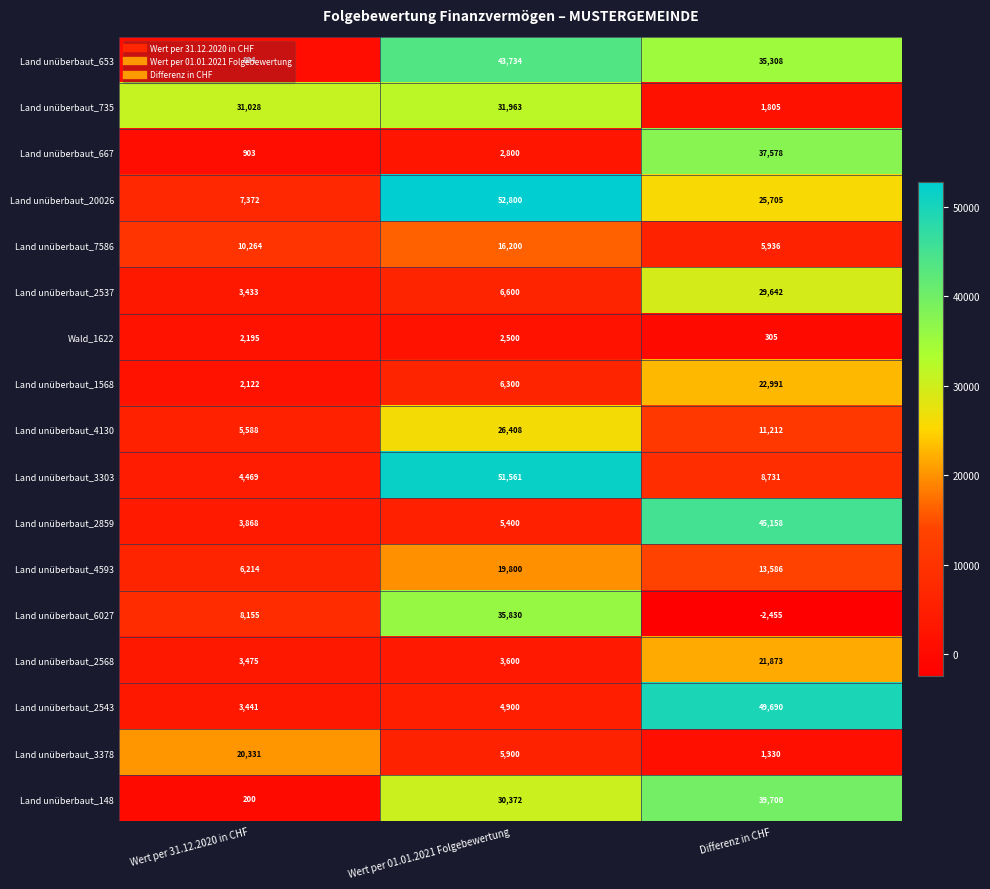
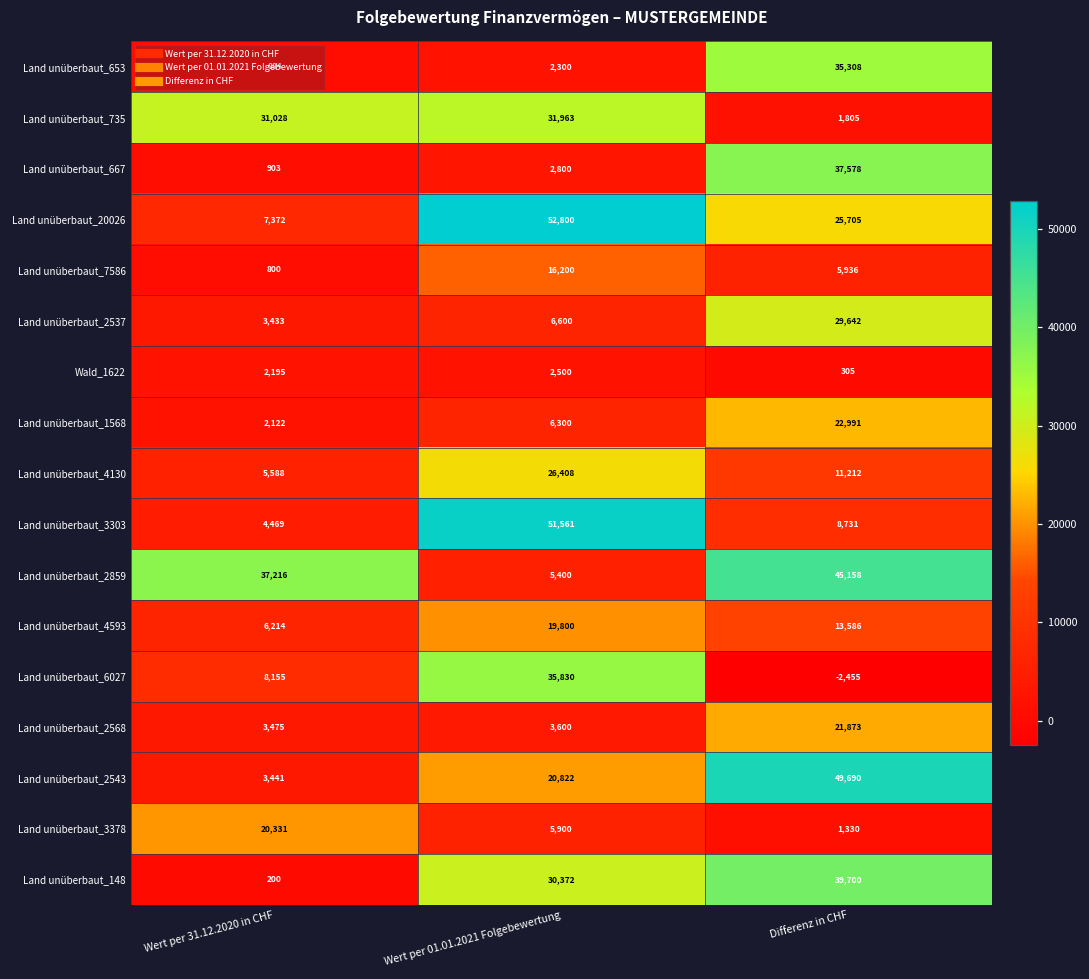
Land unüberbaut_653, Wert per 01.01.2021 Folgebewertung: 43,734 -> 2,300
Land unüberbaut_7586, Wert per 31.12.2020 in CHF: 10,264 -> 800
Land unüberbaut_2859, Wert per 31.12.2020 in CHF: 3,868 -> 37,216
Land unüberbaut_2543, Wert per 01.01.2021 Folgebewertung: 4,900 -> 20,822
